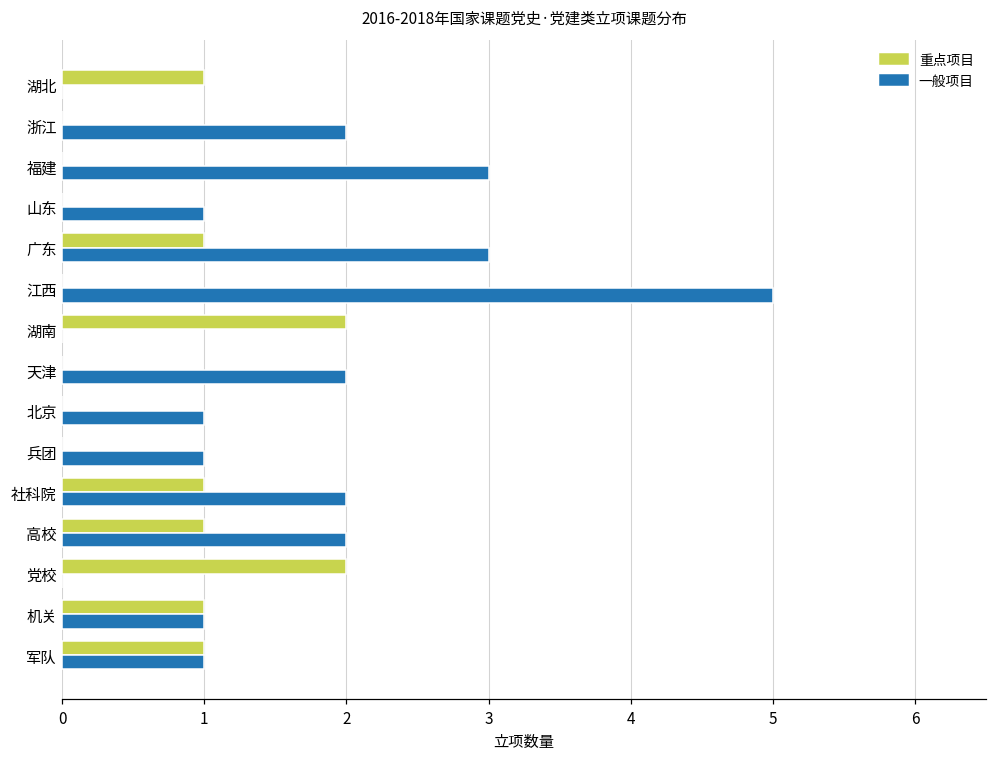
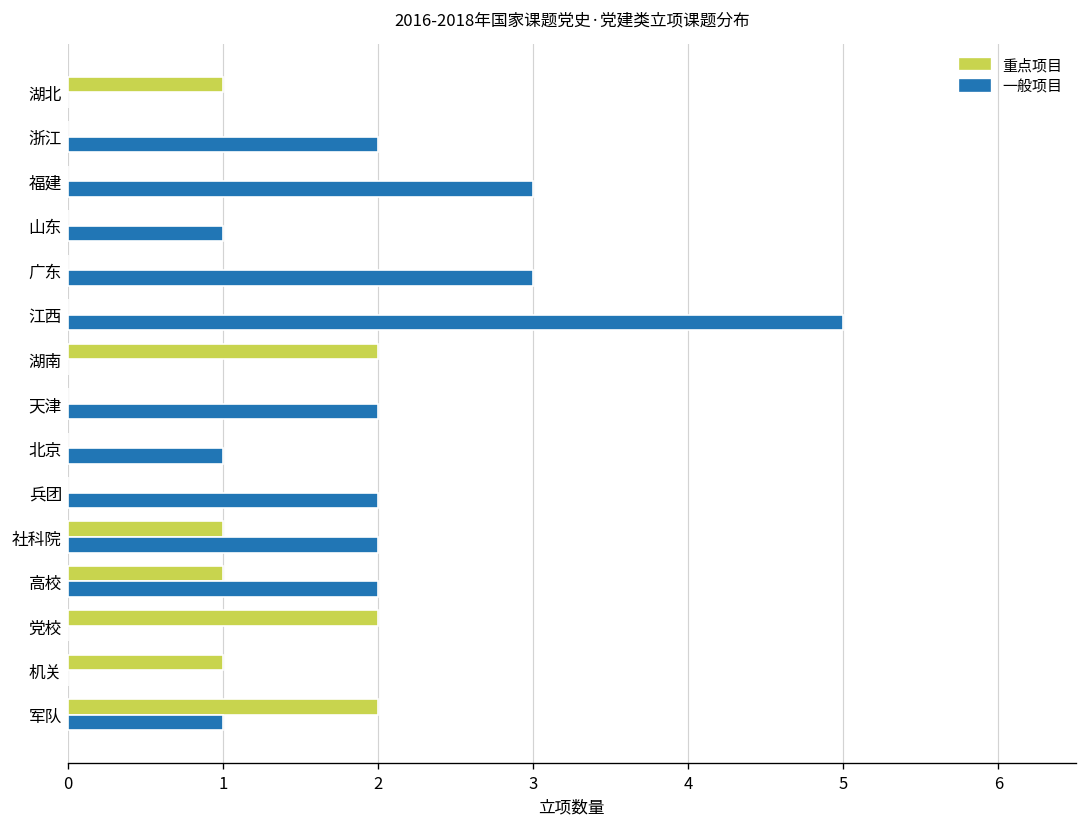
重点项目, 广东: 1 -> 0
一般项目, 兵团: 1 -> 2
一般项目, 机关: 1 -> 0
重点项目, 军队: 1 -> 2
